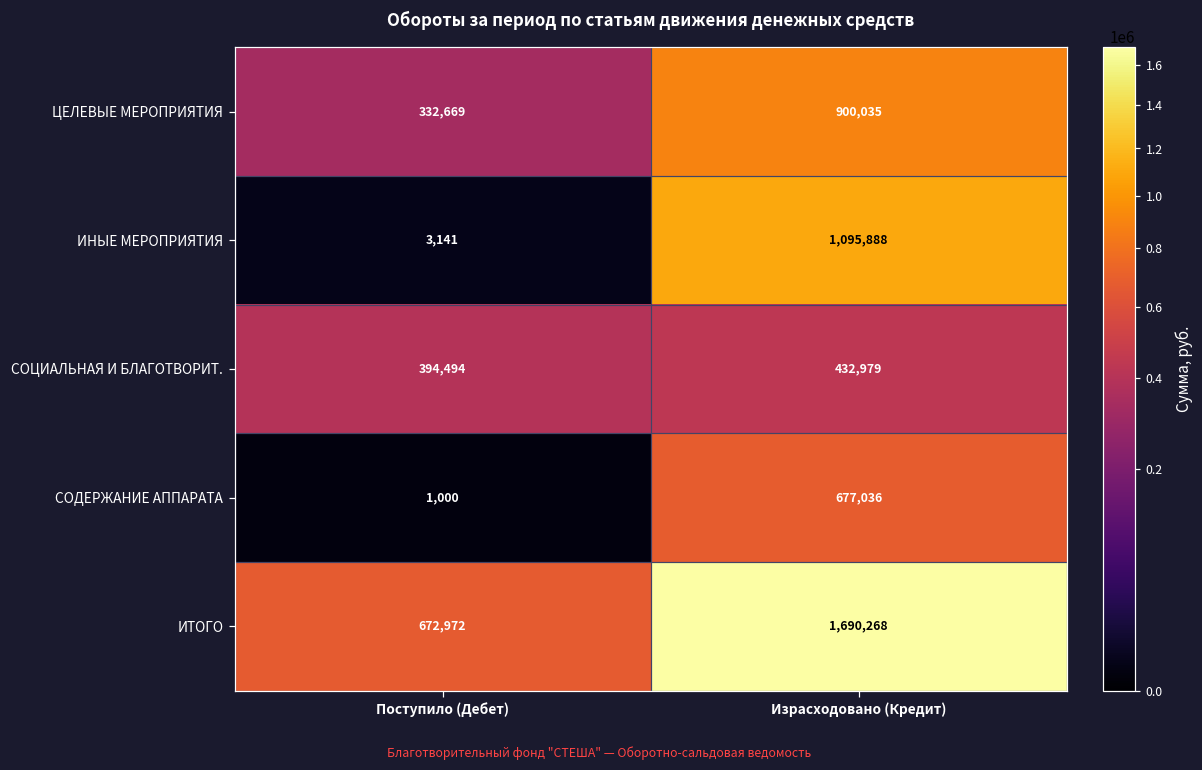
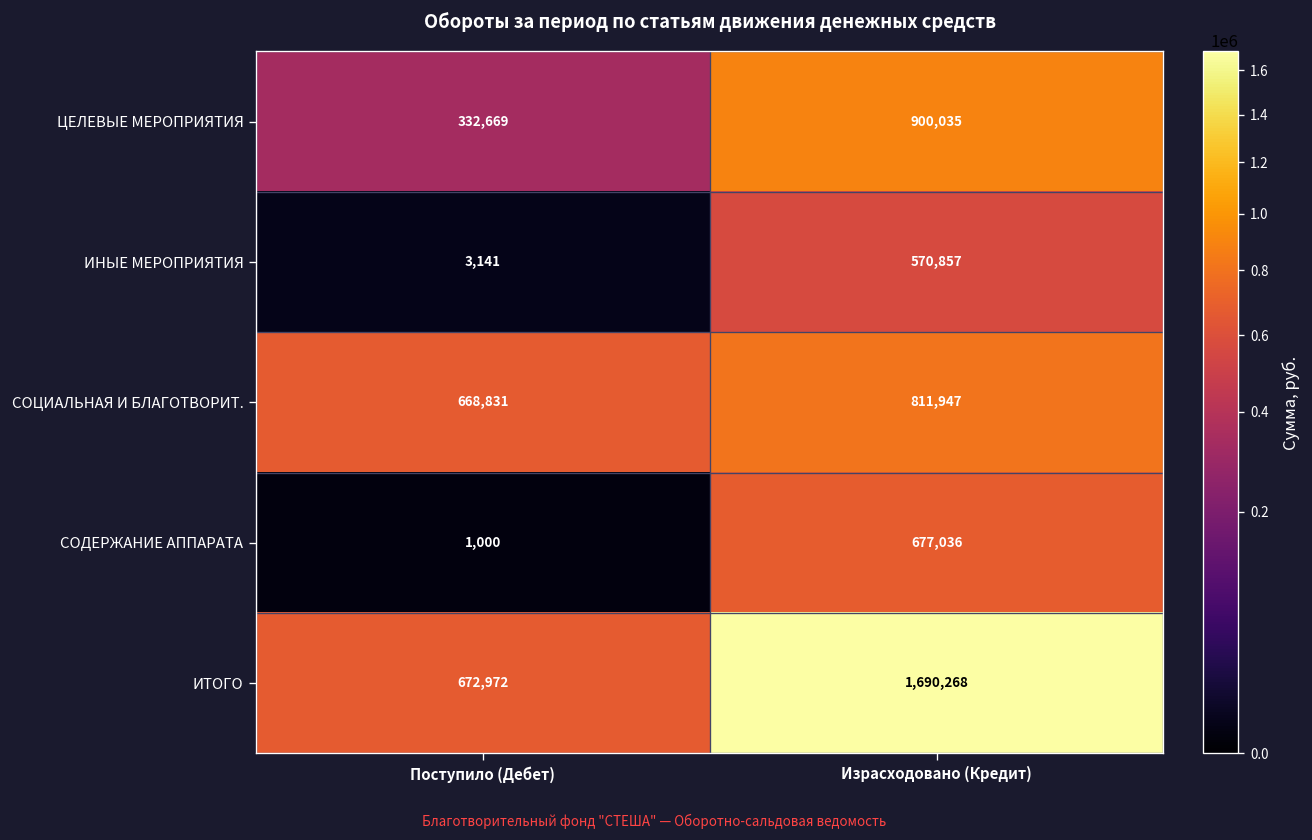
ИНЫЕ МЕРОПРИЯТИЯ, Израсходовано (Кредит): 1,095,888 -> 570,857
СОЦИАЛЬНАЯ И БЛАГОТВОРИТ., Поступило (Дебет): 394,494 -> 668,831
СОЦИАЛЬНАЯ И БЛАГОТВОРИТ., Израсходовано (Кредит): 432,979 -> 811,947
